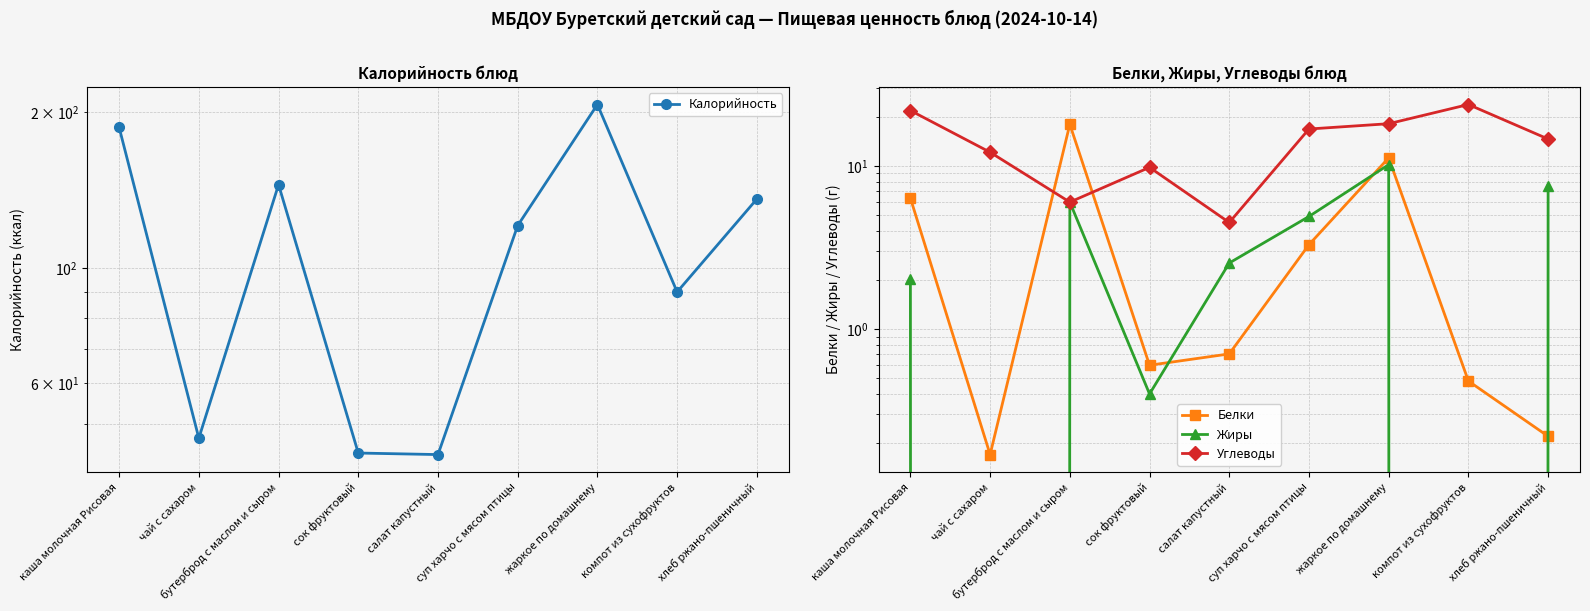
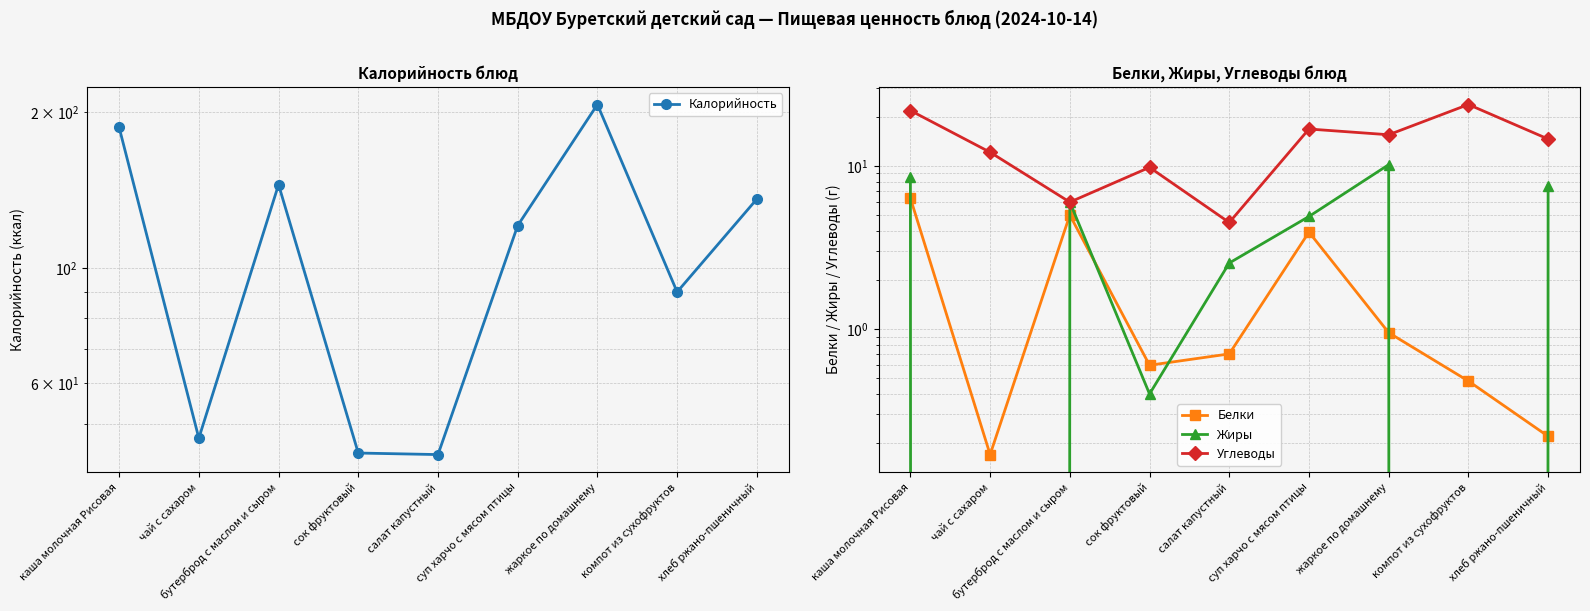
Белки, Жиры, Углеводы блюд, Жиры, каша молочная Рисовая: 2.0 -> 9
Белки, Жиры, Углеводы блюд, Белки, бутерброд с маслом и сыром: 18 -> 5
Белки, Жиры, Углеводы блюд, Белки, суп харчо с мясом птицы: 3.3 -> 3.9
Белки, Жиры, Углеводы блюд, Белки, жаркое по домашнему: 11 -> 1.0
Белки, Жиры, Углеводы блюд, Углеводы, жаркое по домашнему: 18 -> 16
